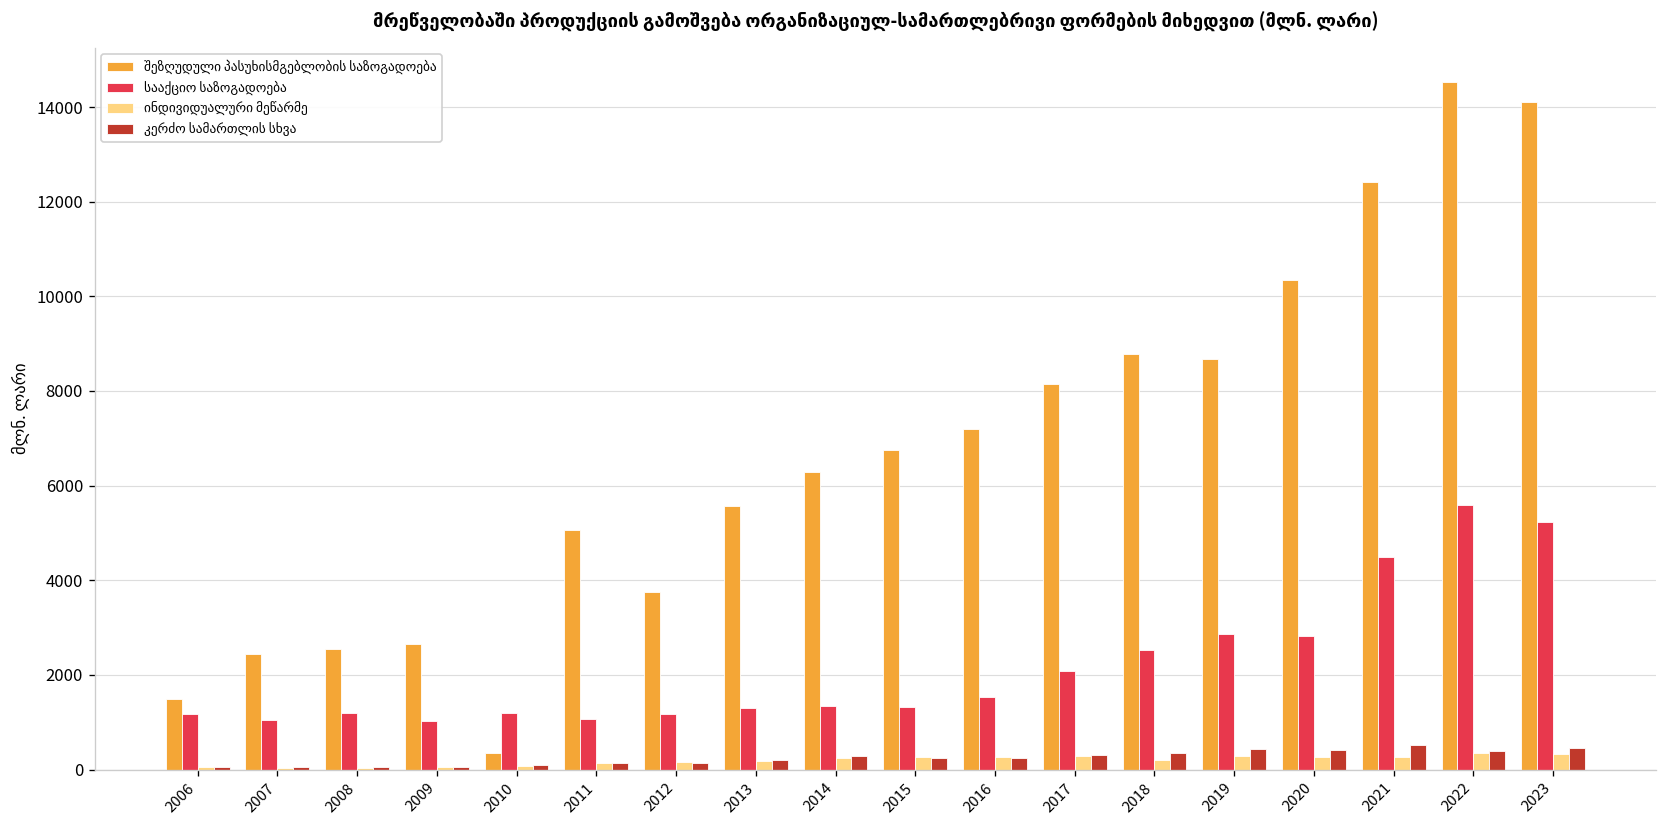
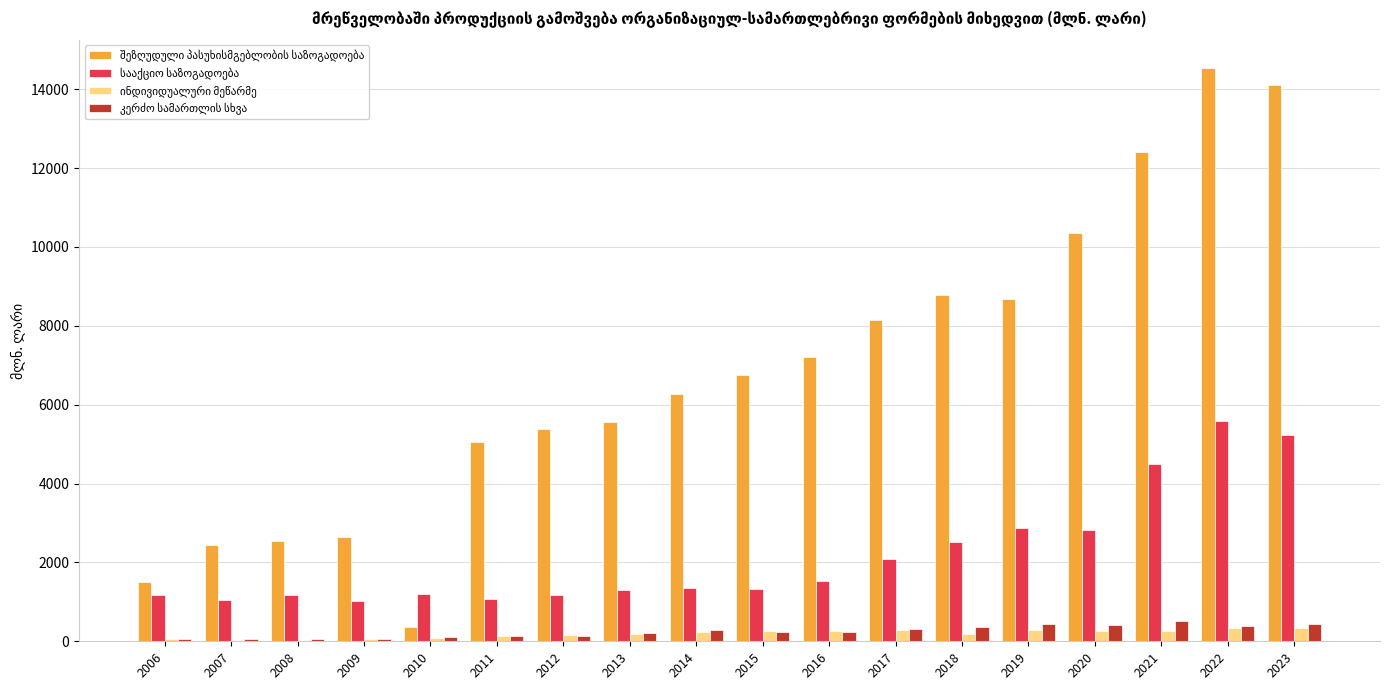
შეზღუდული პასუხისმგებლობის საზოგადოება, 2012: 3700 -> 5400
